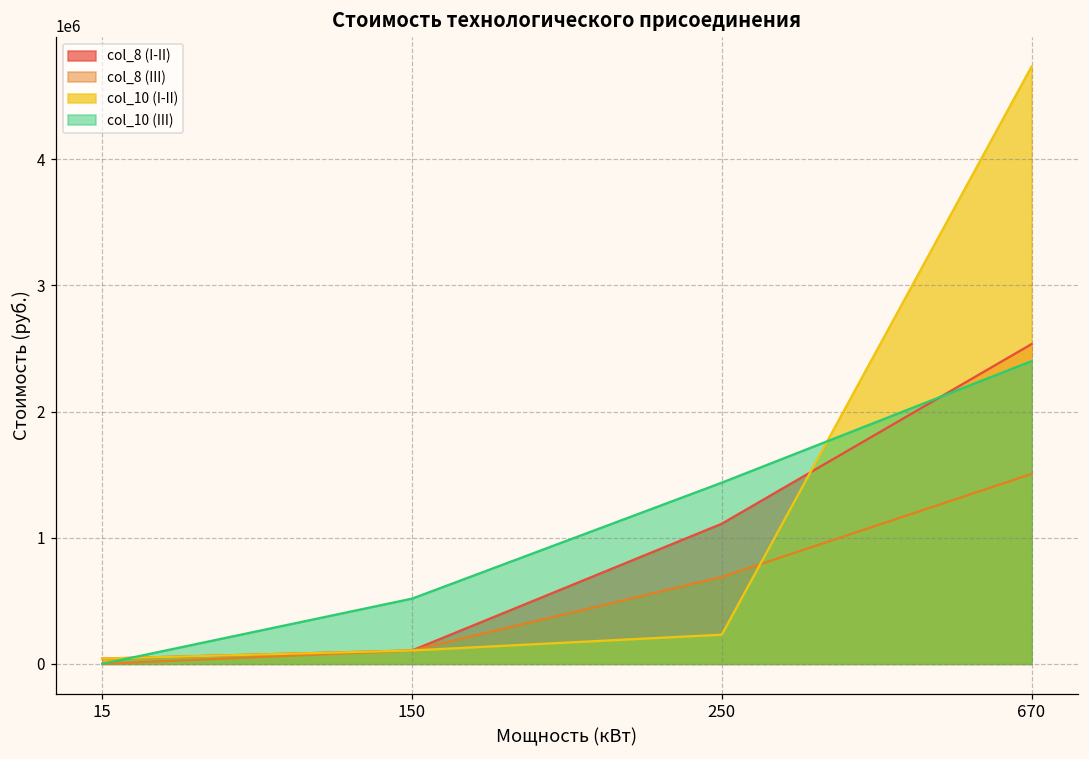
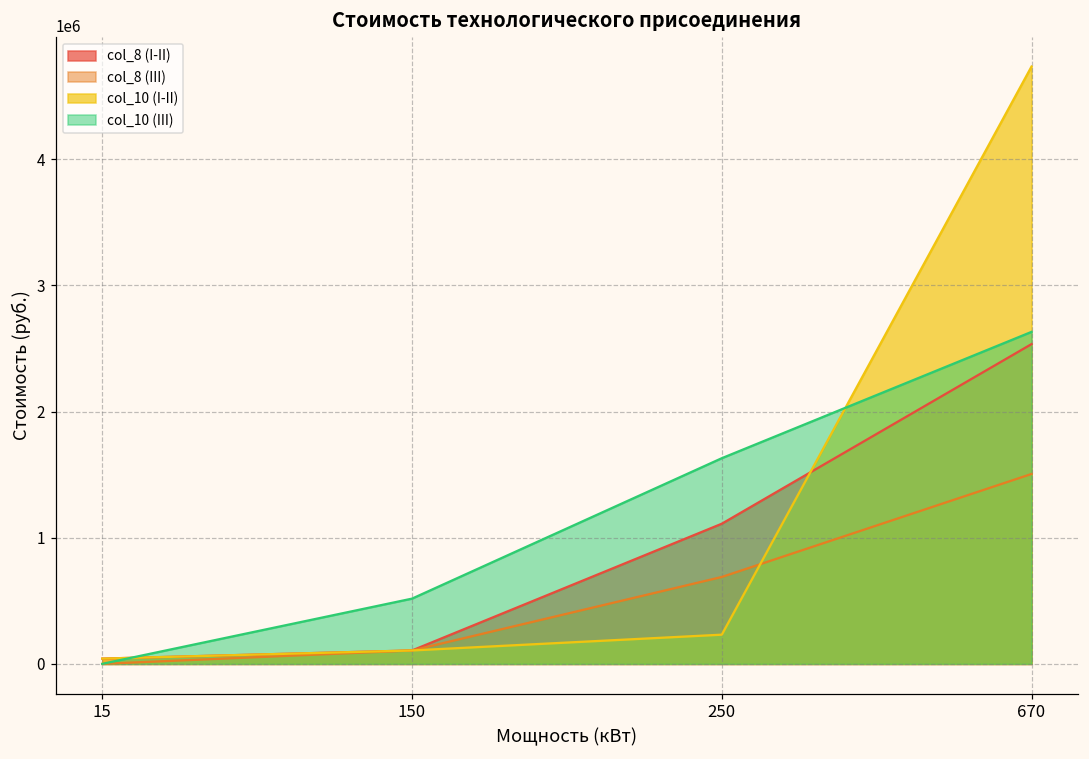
col_10 (III), 250: 1440000 -> 1630000
col_10 (III), 670: 2400000 -> 2630000
